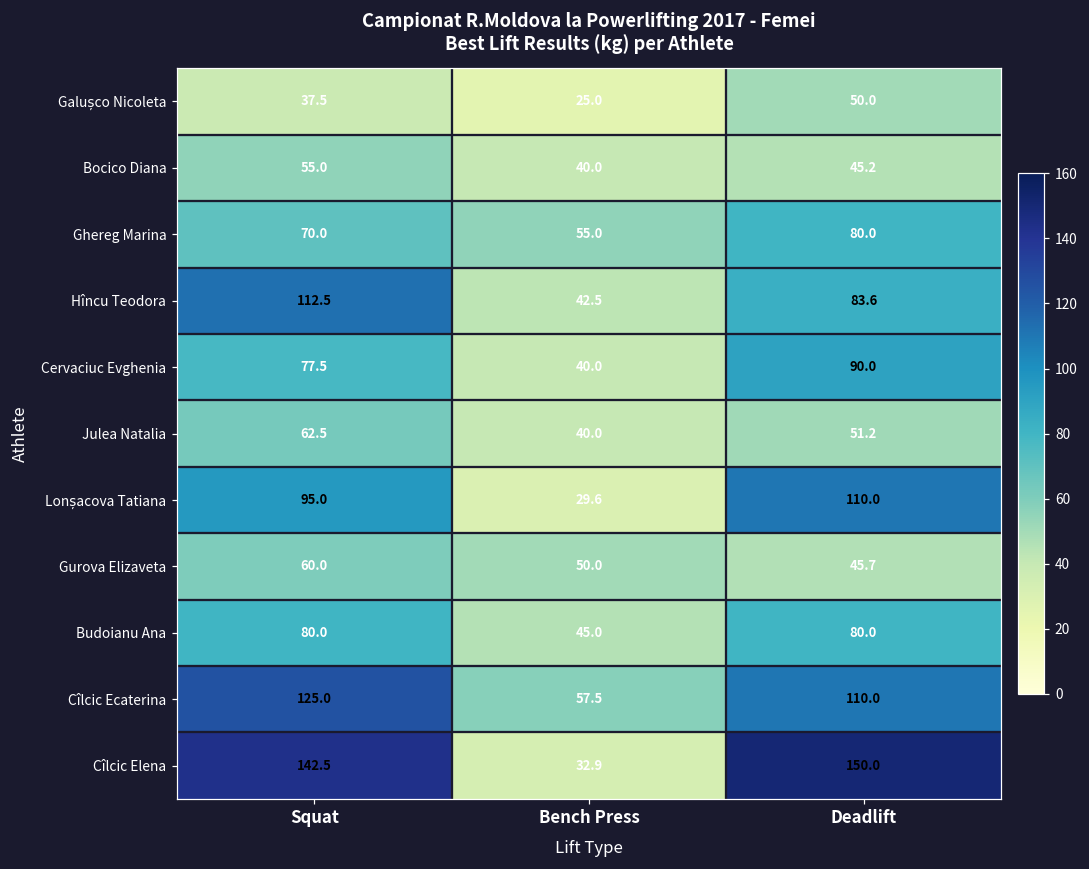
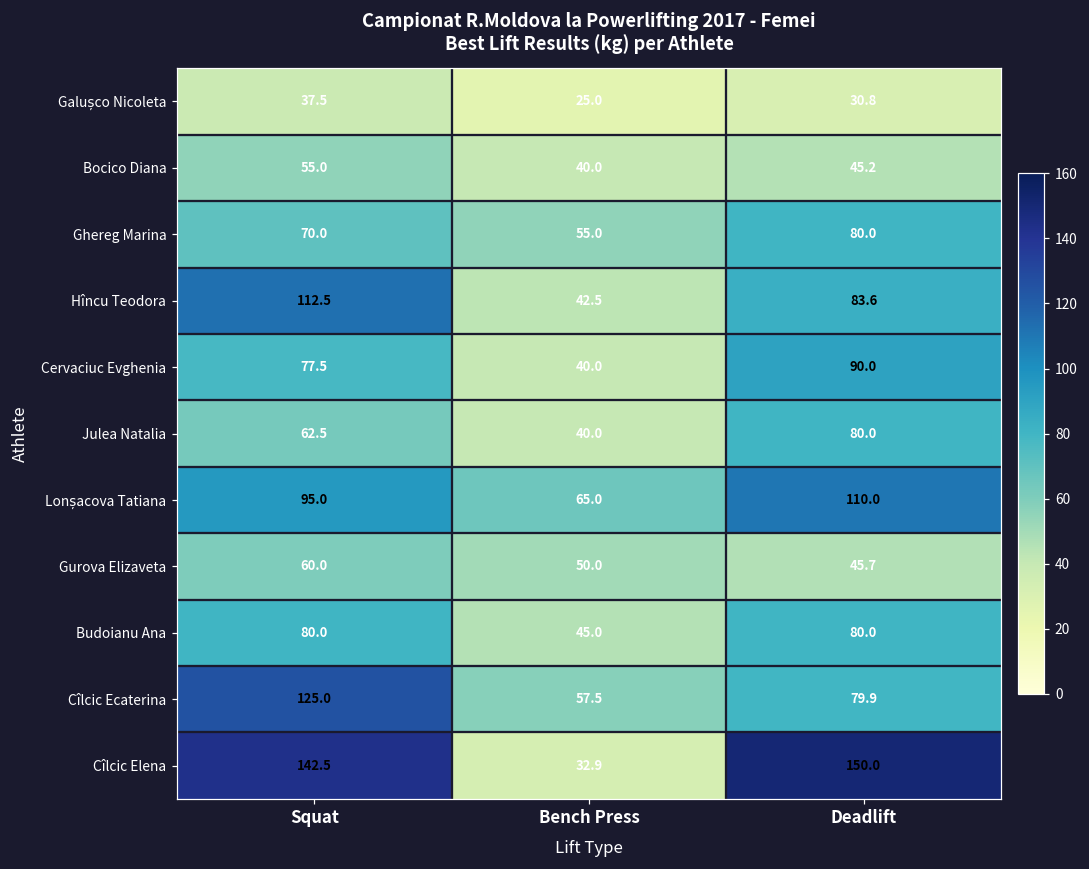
Galușco Nicoleta, Deadlift: 50.0 -> 30.8
Julea Natalia, Deadlift: 51.2 -> 80.0
Lonșacova Tatiana, Bench Press: 29.6 -> 65.0
Cîlcic Ecaterina, Deadlift: 110.0 -> 79.9
